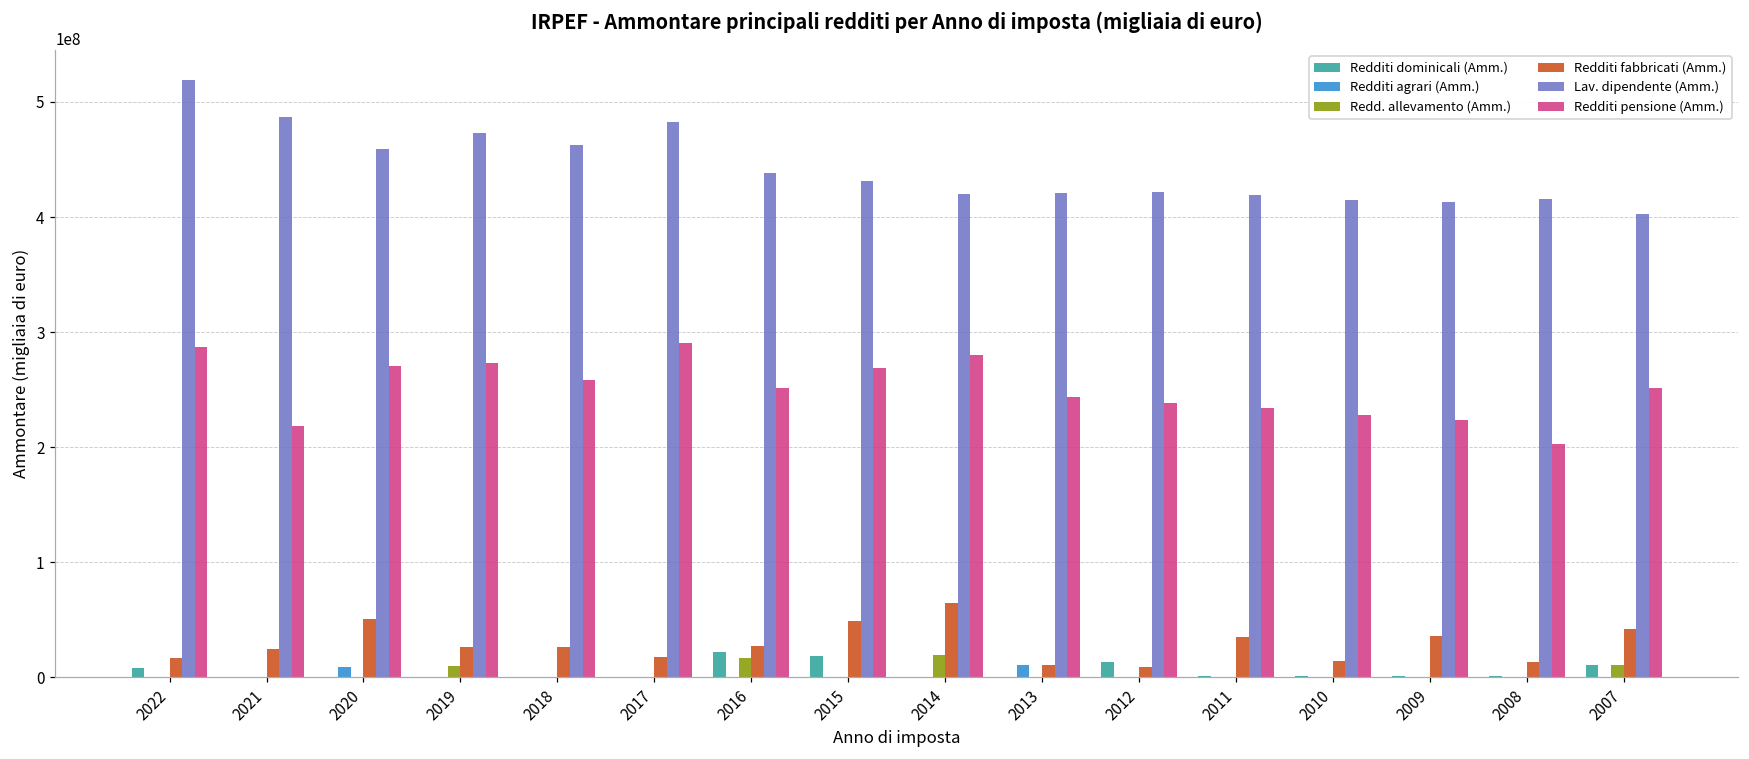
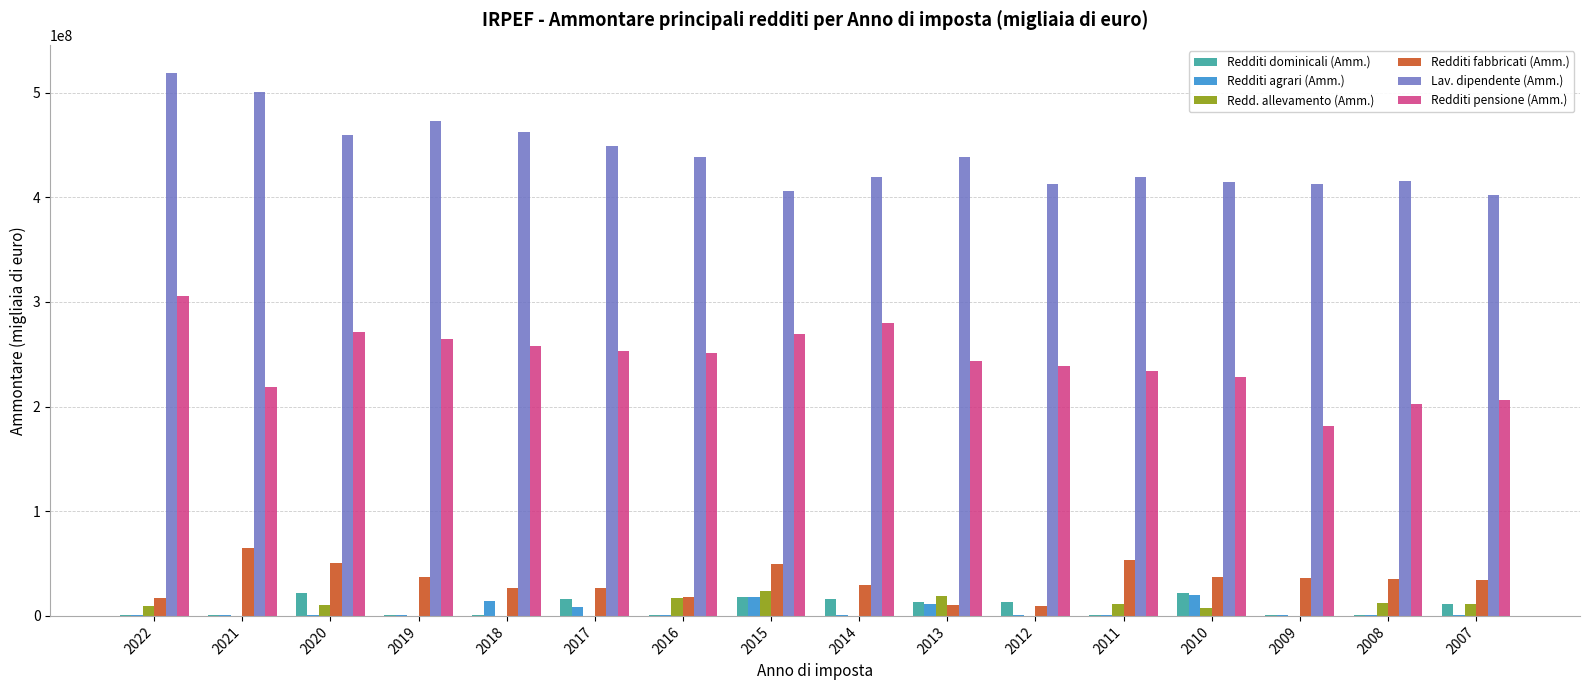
Redditi dominicali (Amm.), 2022: 8000000 -> 1000000
Redd. allevamento (Amm.), 2022: 0 -> 10000000
Redditi pensione (Amm.), 2022: 287000000 -> 306000000
Redditi fabbricati (Amm.), 2021: 25000000 -> 65000000
Lav. dipendente (Amm.), 2021: 487000000 -> 501000000
Redditi dominicali (Amm.), 2020: 1000000 -> 22000000
Redditi agrari (Amm.), 2020: 9000000 -> 0
Redd. allevamento (Amm.), 2020: 0 -> 10000000
Redd. allevamento (Amm.), 2019: 10000000 -> 0
Redditi fabbricati (Amm.), 2019: 26000000 -> 37000000
Redditi pensione (Amm.), 2019: 273000000 -> 265000000
Redditi agrari (Amm.), 2018: 0 -> 14000000
Redditi dominicali (Amm.), 2017: 1000000 -> 17000000
Redditi agrari (Amm.), 2017: 0 -> 9000000
Redditi fabbricati (Amm.), 2017: 18000000 -> 27000000
Lav. dipendente (Amm.), 2017: 482000000 -> 449000000
Redditi pensione (Amm.), 2017: 291000000 -> 253000000
Redditi dominicali (Amm.), 2016: 22000000 -> 1000000
Redditi fabbricati (Amm.), 2016: 28000000 -> 18000000
Redditi agrari (Amm.), 2015: 1000000 -> 18000000
Redd. allevamento (Amm.), 2015: 0 -> 24000000
Lav. dipendente (Amm.), 2015: 431000000 -> 406000000
Redditi dominicali (Amm.), 2014: 1000000 -> 16000000
Redd. allevamento (Amm.), 2014: 19000000 -> 0
Redditi fabbricati (Amm.), 2014: 65000000 -> 30000000
Redditi dominicali (Amm.), 2013: 1000000 -> 13000000
Redd. allevamento (Amm.), 2013: 0 -> 19000000
Lav. dipendente (Amm.), 2013: 421000000 -> 439000000
Lav. dipendente (Amm.), 2012: 422000000 -> 413000000
Redd. allevamento (Amm.), 2011: 0 -> 11000000
Redditi fabbricati (Amm.), 2011: 35000000 -> 53000000
Redditi dominicali (Amm.), 2010: 1000000 -> 22000000
Redditi agrari (Amm.), 2010: 1000000 -> 20000000
Redd. allevamento (Amm.), 2010: 0 -> 8000000
Redditi fabbricati (Amm.), 2010: 14000000 -> 37000000
Redditi pensione (Amm.), 2009: 223000000 -> 182000000
Redd. allevamento (Amm.), 2008: 0 -> 12000000
Redditi fabbricati (Amm.), 2008: 13000000 -> 35000000
Redditi fabbricati (Amm.), 2007: 42000000 -> 34000000
Redditi pensione (Amm.), 2007: 252000000 -> 206000000
